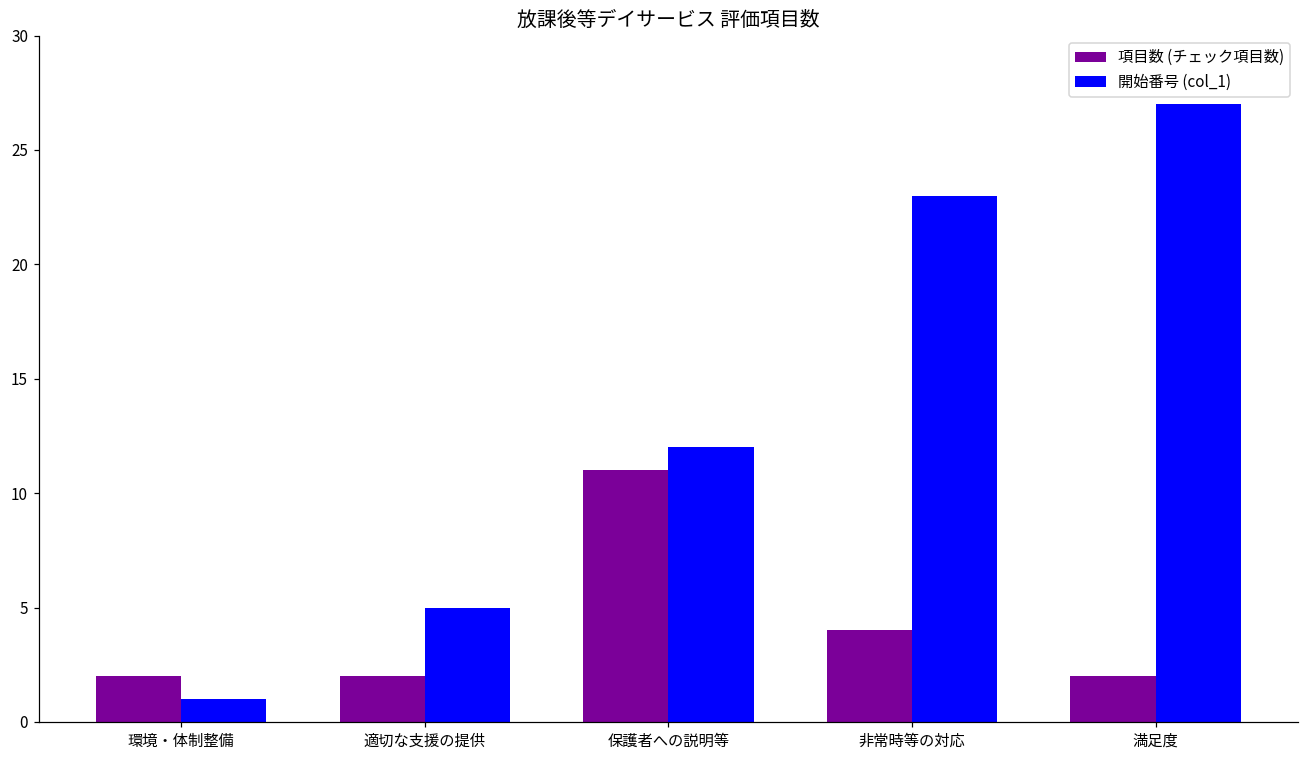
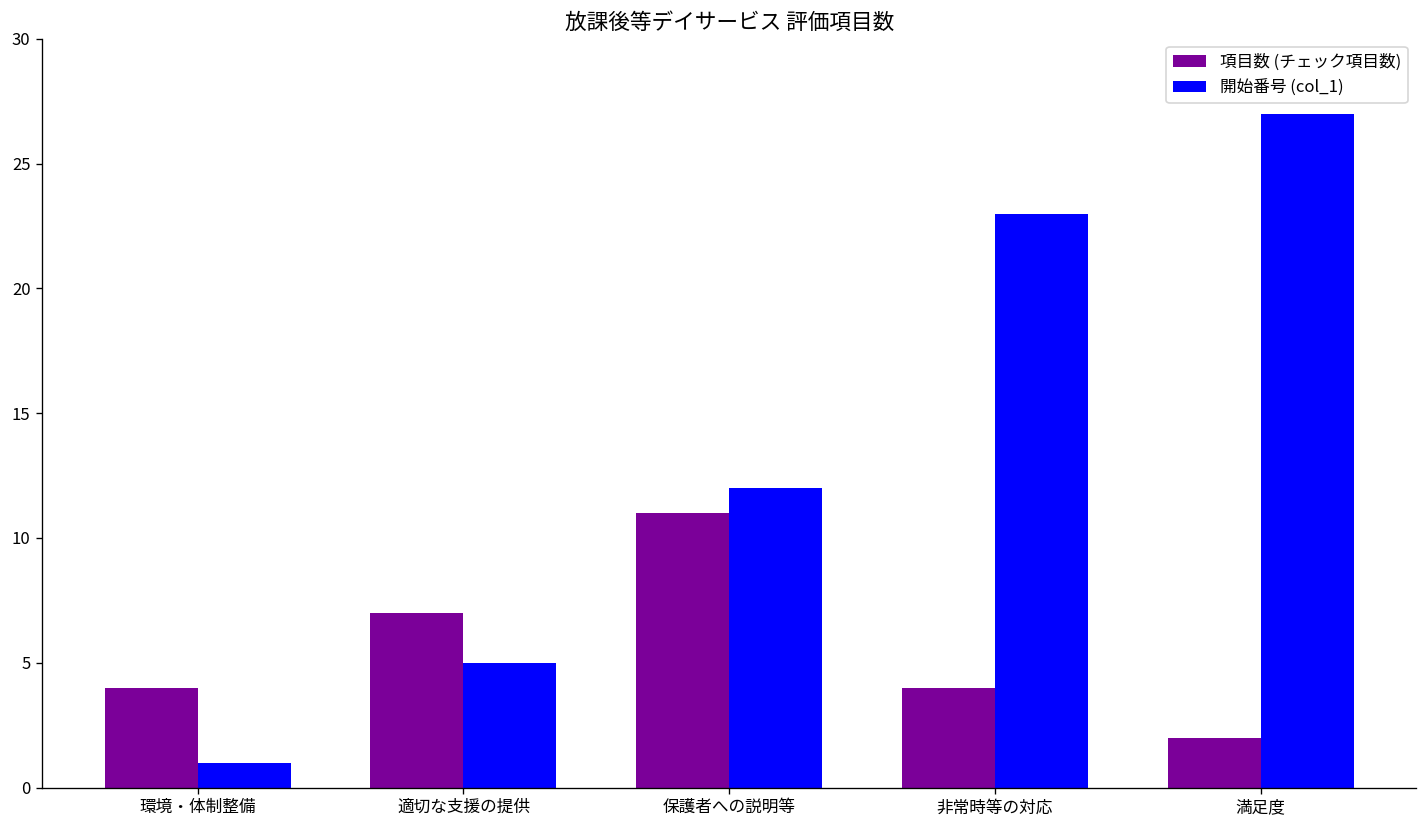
項目数 (チェック項目数), 環境・体制整備: 2 -> 4
項目数 (チェック項目数), 適切な支援の提供: 2 -> 7
